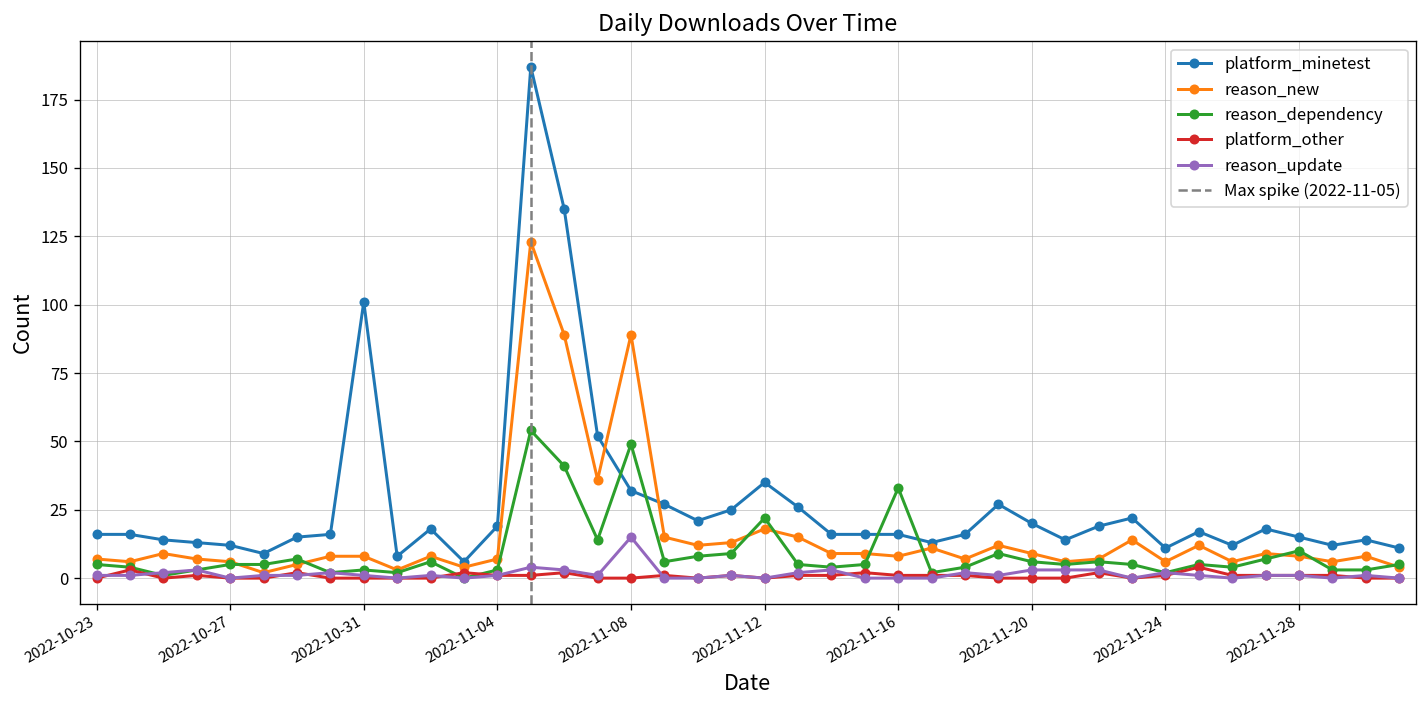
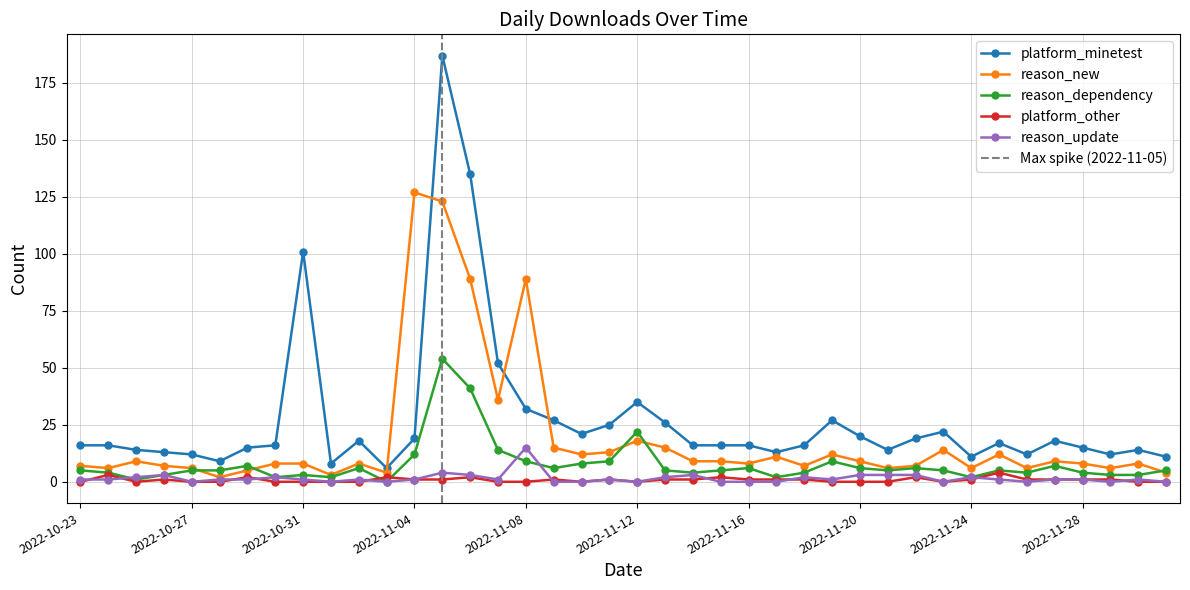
reason_new, 2022-11-04: 7 -> 127
reason_dependency, 2022-11-04: 3 -> 12
reason_dependency, 2022-11-08: 49 -> 9
reason_dependency, 2022-11-16: 33 -> 6
reason_dependency, 2022-11-28: 10 -> 4
